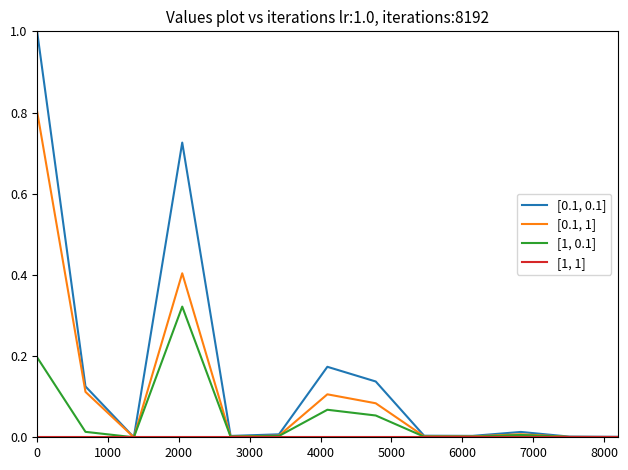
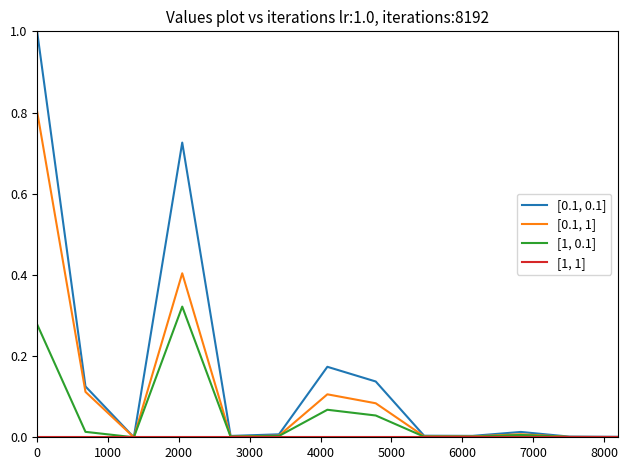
[1, 0.1], 0: 0.20 -> 0.28
